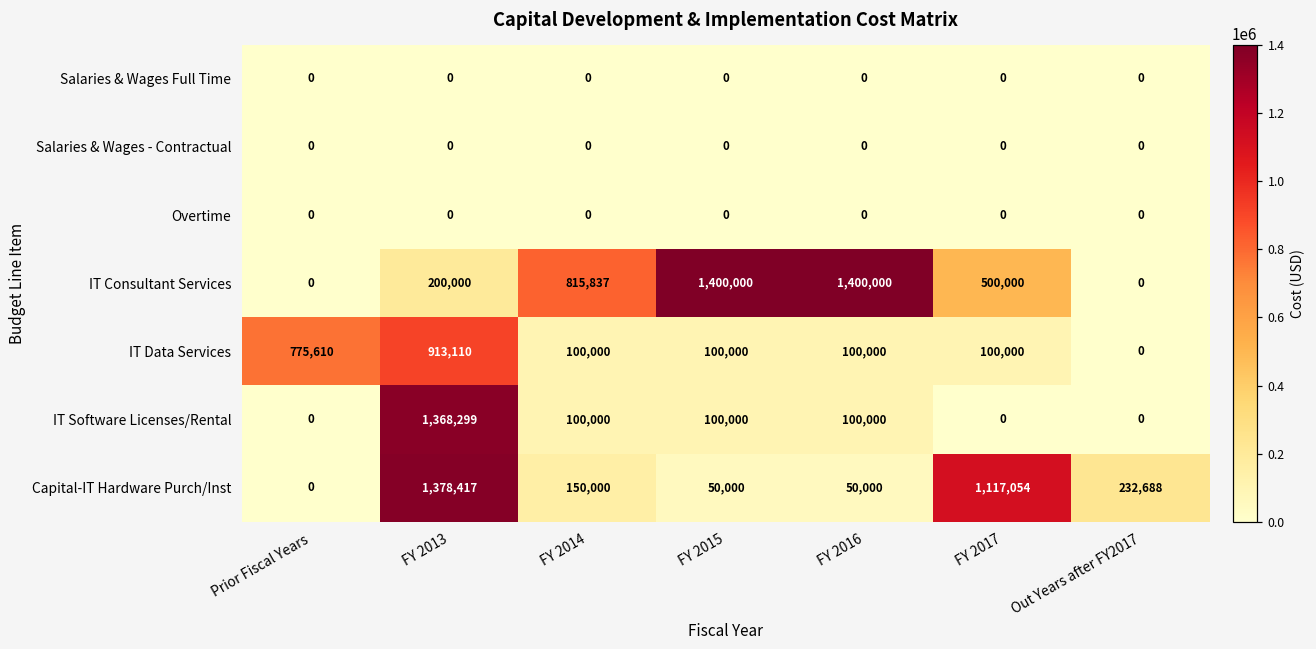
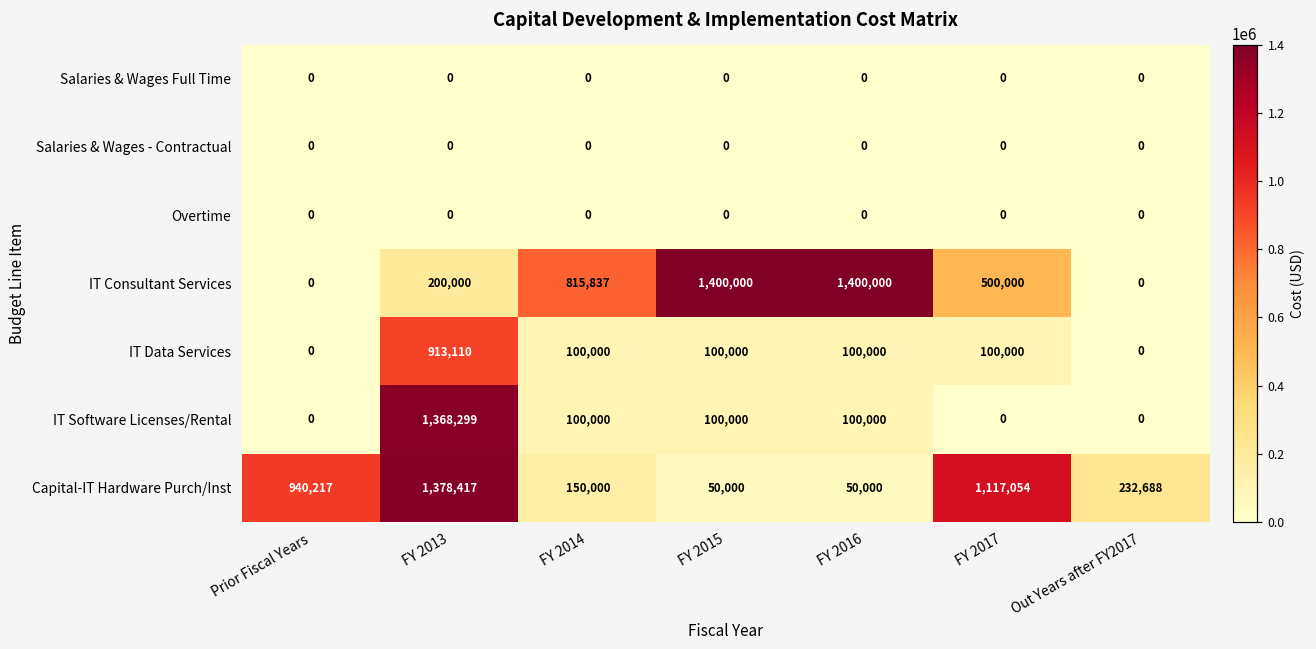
IT Data Services, Prior Fiscal Years: 775,610 -> 0
Capital-IT Hardware Purch/Inst, Prior Fiscal Years: 0 -> 940,217
